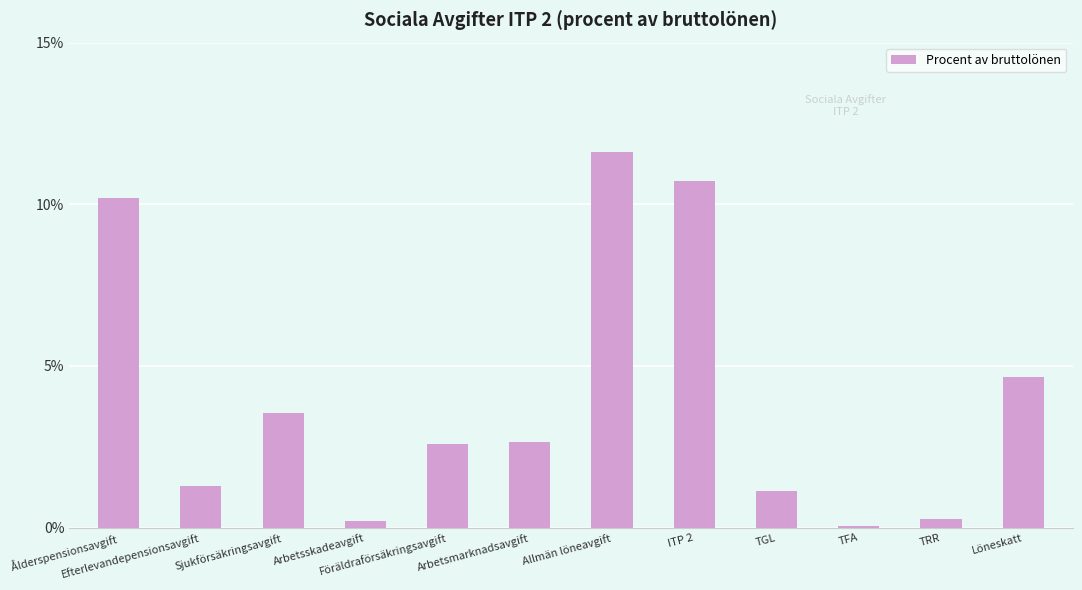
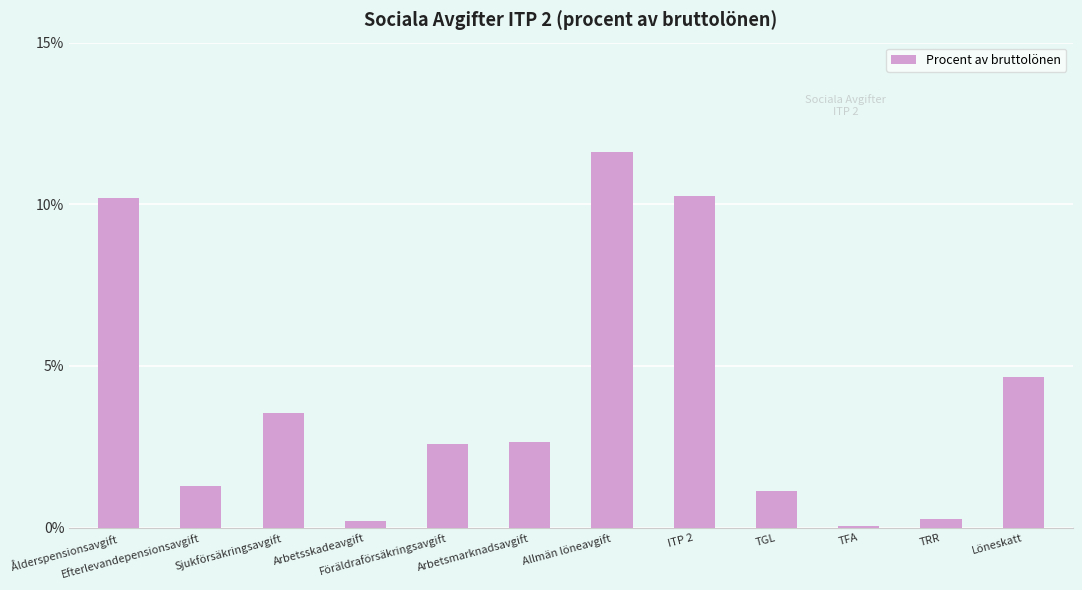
ITP 2: 10.7% -> 10.3%
